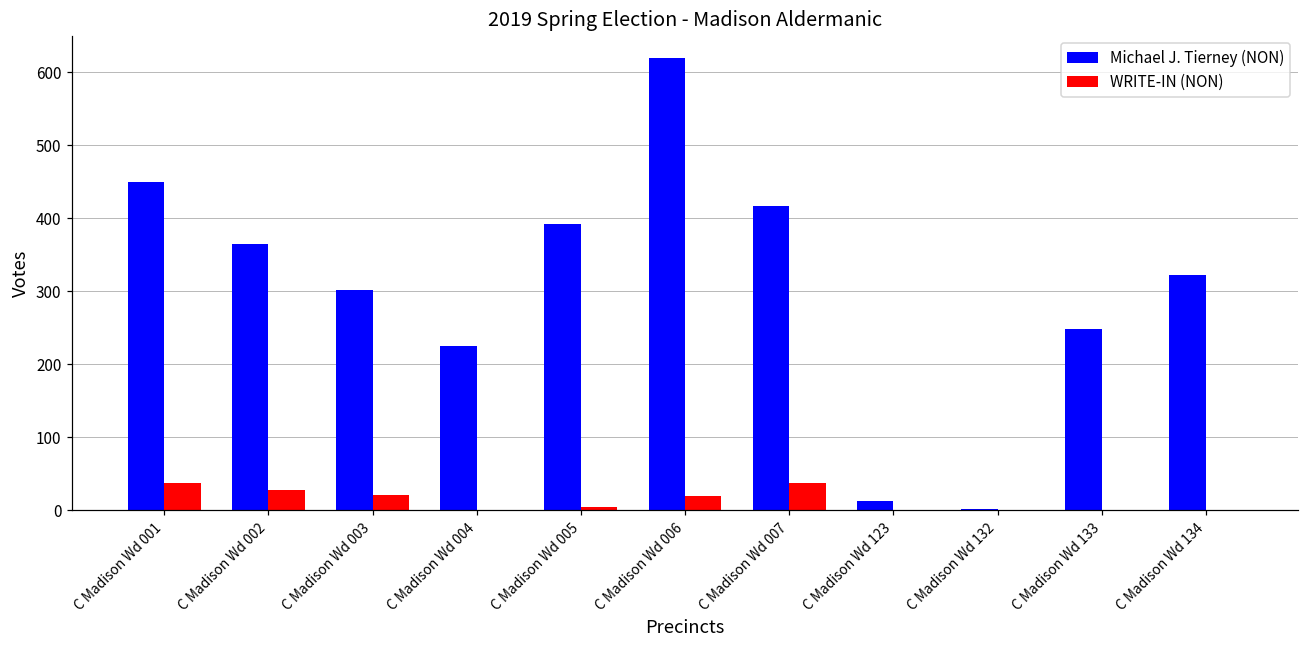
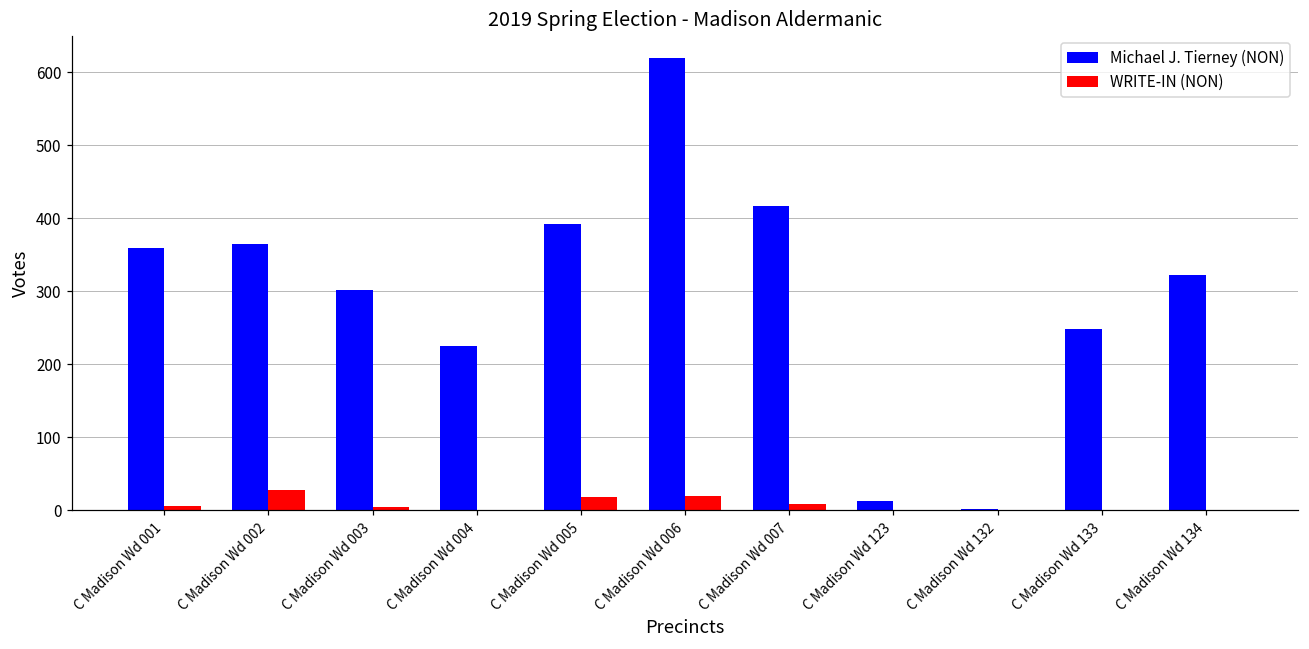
Michael J. Tierney (NON), C Madison Wd 001: 450 -> 360
WRITE-IN (NON), C Madison Wd 001: 40 -> 10
WRITE-IN (NON), C Madison Wd 003: 20 -> 0
WRITE-IN (NON), C Madison Wd 005: 10 -> 20
WRITE-IN (NON), C Madison Wd 007: 40 -> 10
